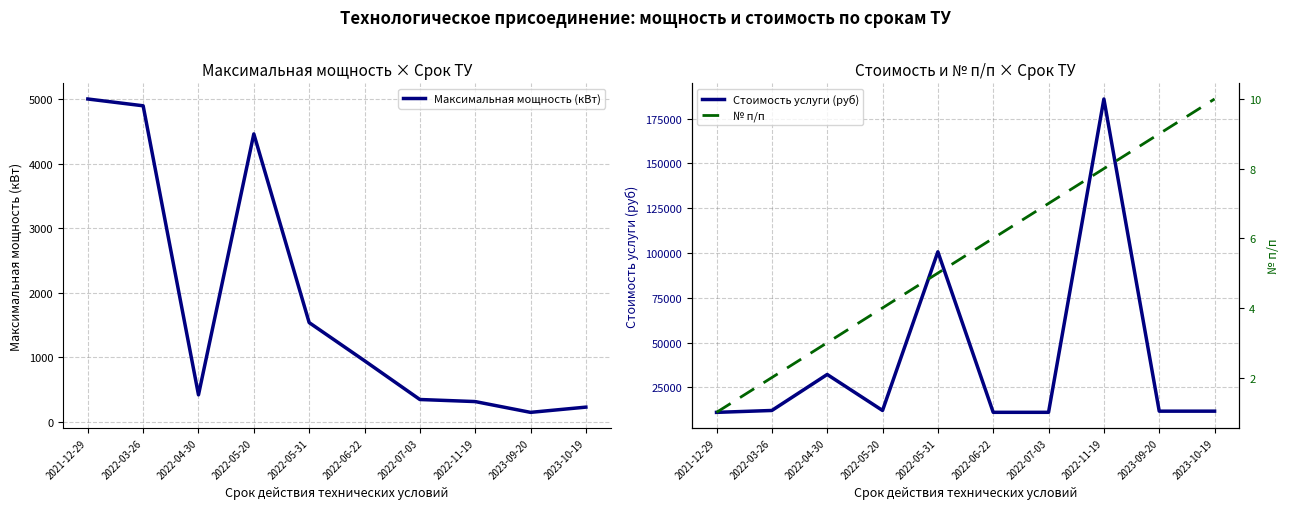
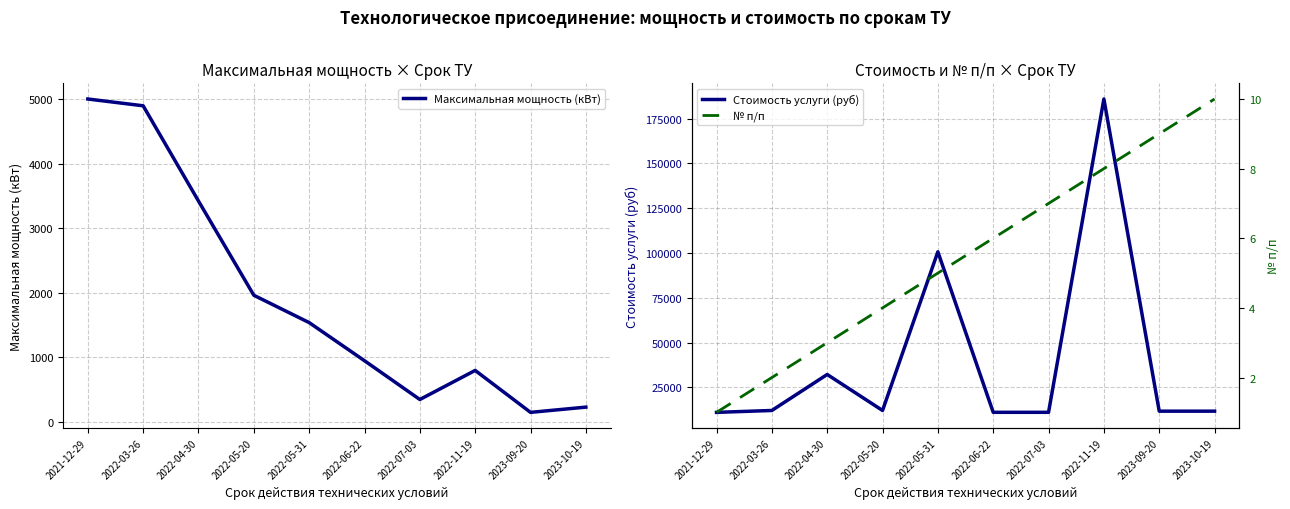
Максимальная мощность × Срок ТУ, 2022-04-30: 400 -> 3400
Максимальная мощность × Срок ТУ, 2022-05-20: 4500 -> 2000
Максимальная мощность × Срок ТУ, 2022-11-19: 300 -> 800
